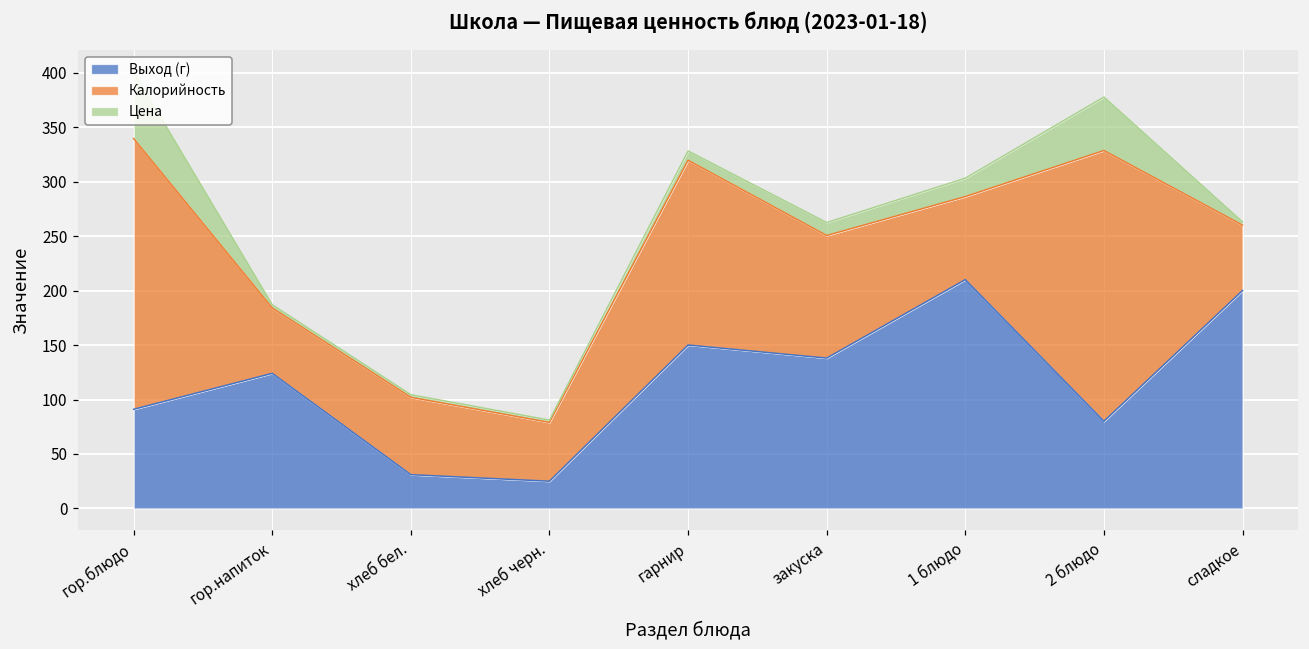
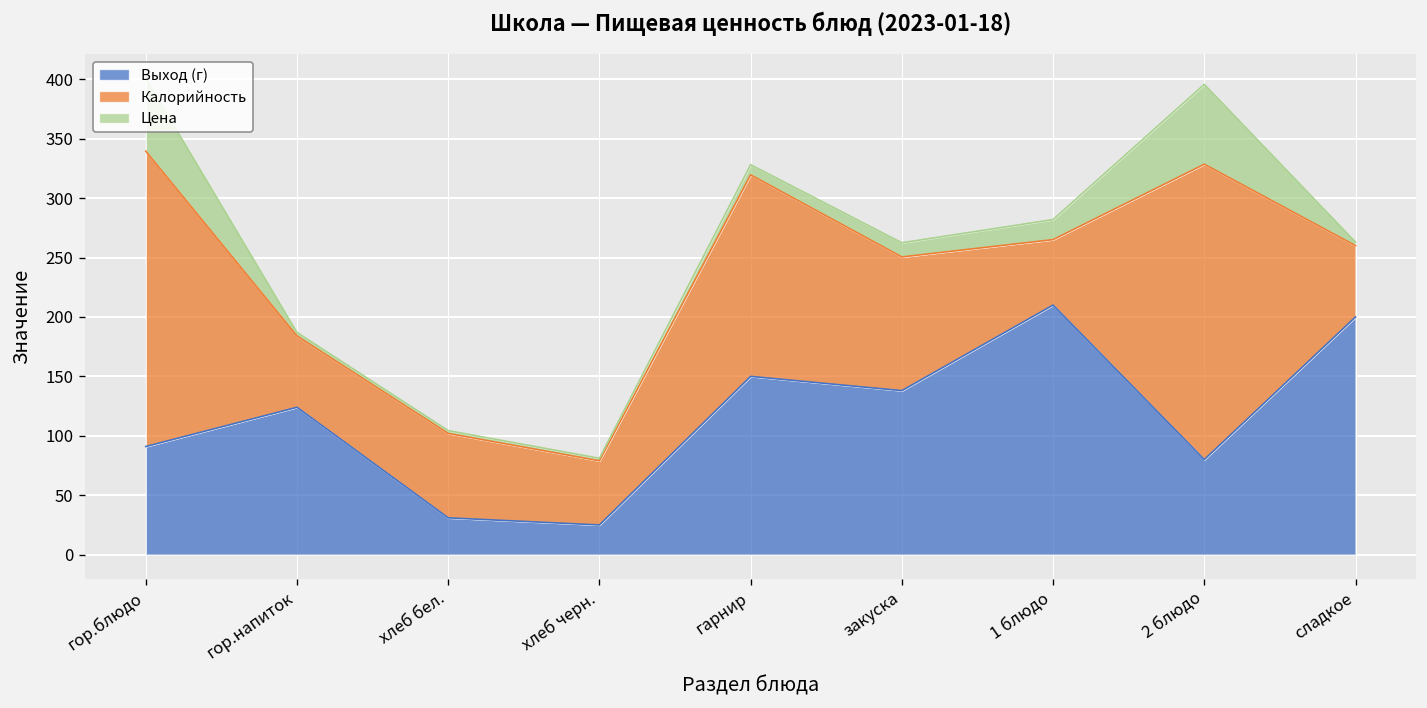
Калорийность, 1 блюдо: 80 -> 60
Цена, 2 блюдо: 50 -> 70
